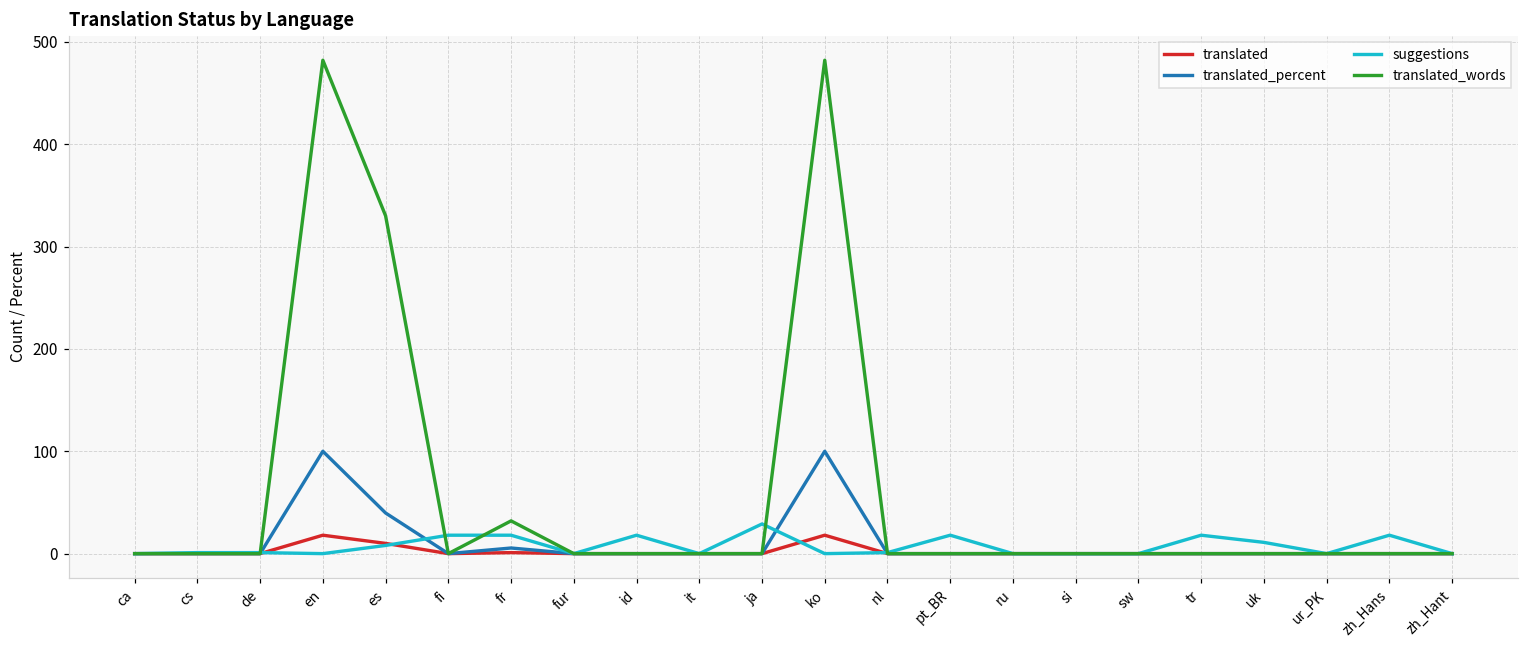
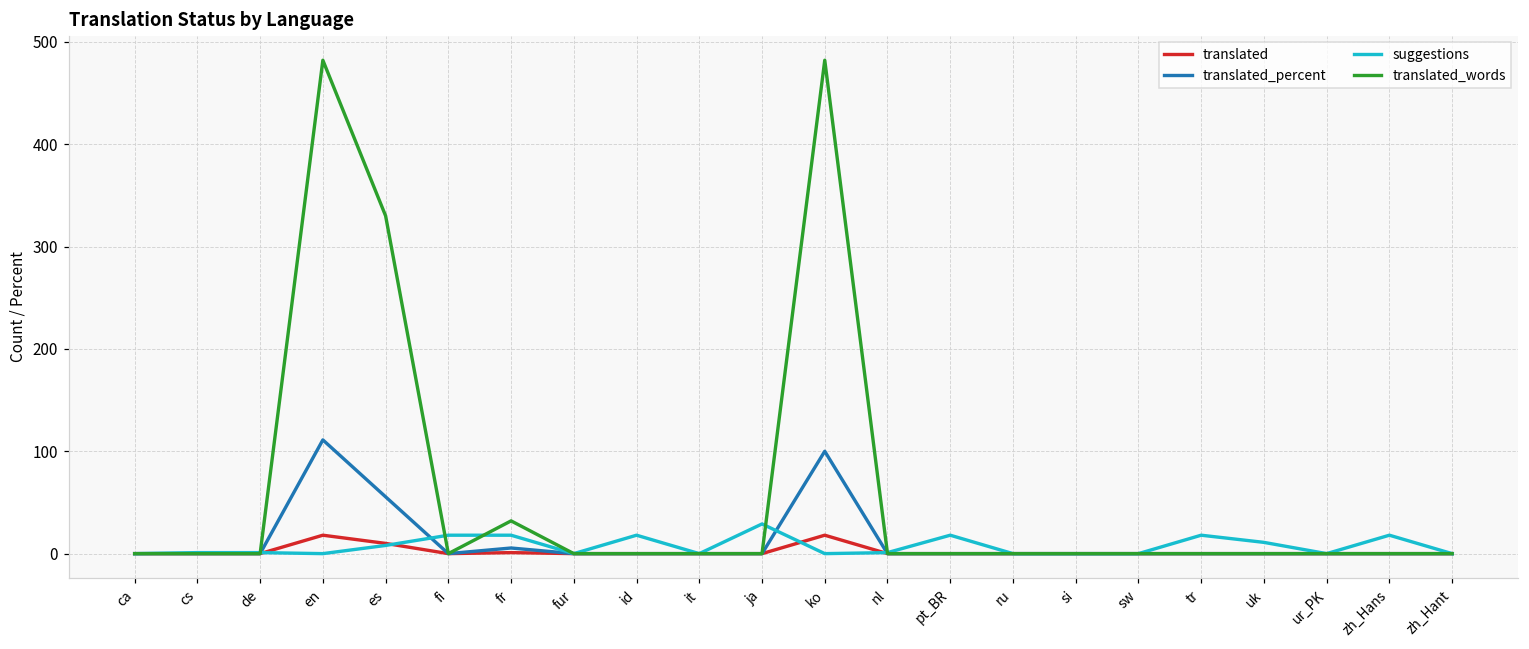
translated_percent, en: 100 -> 110
translated_percent, es: 40 -> 60
